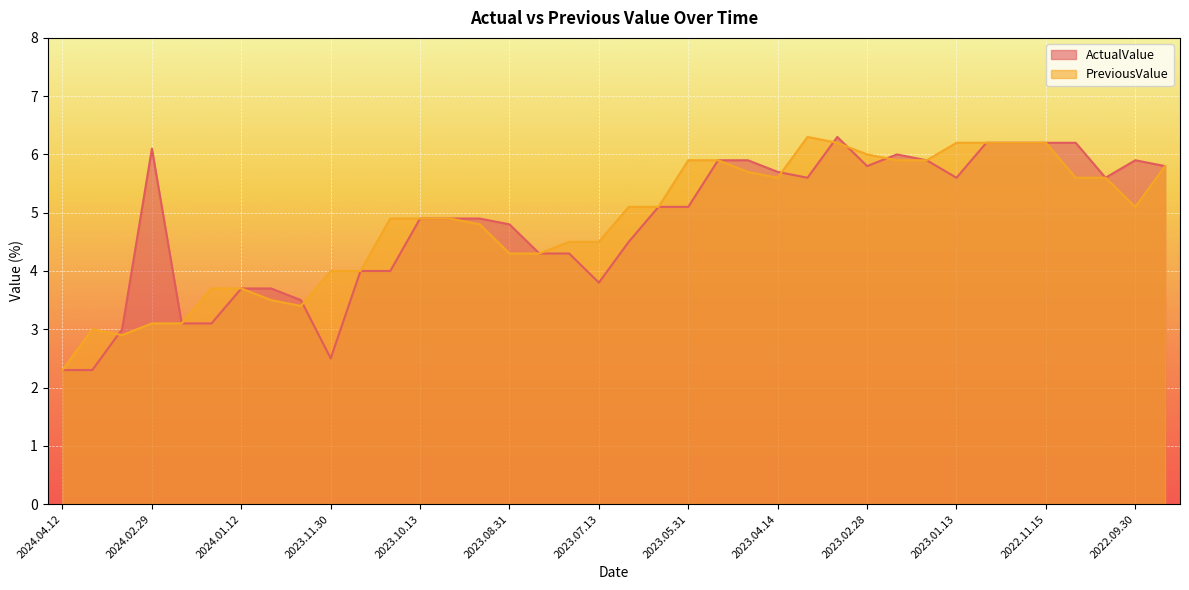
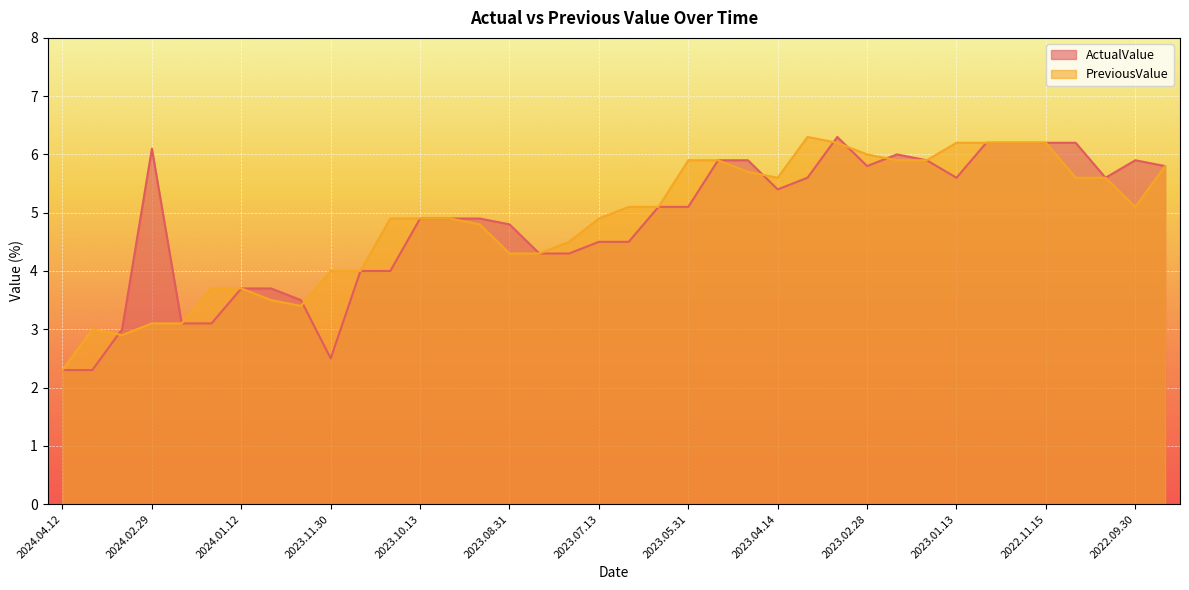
ActualValue, 2023.07.13: 3.8 -> 4.5
PreviousValue, 2023.07.13: 4.5 -> 4.9
ActualValue, 2023.04.14: 5.7 -> 5.4
